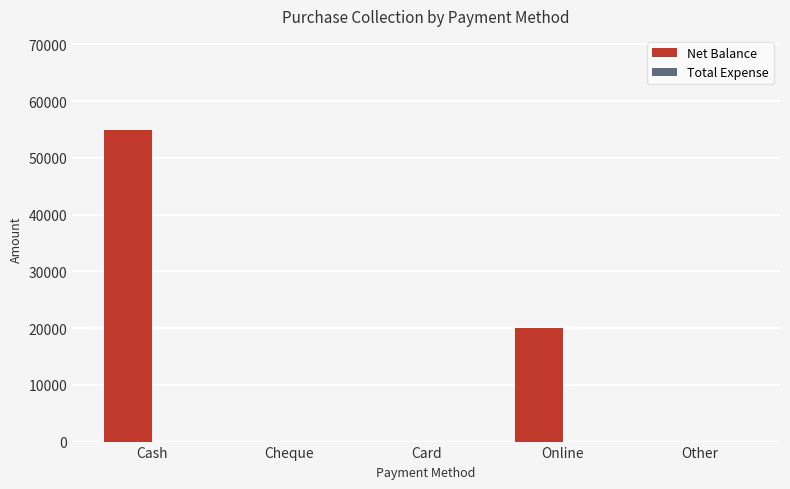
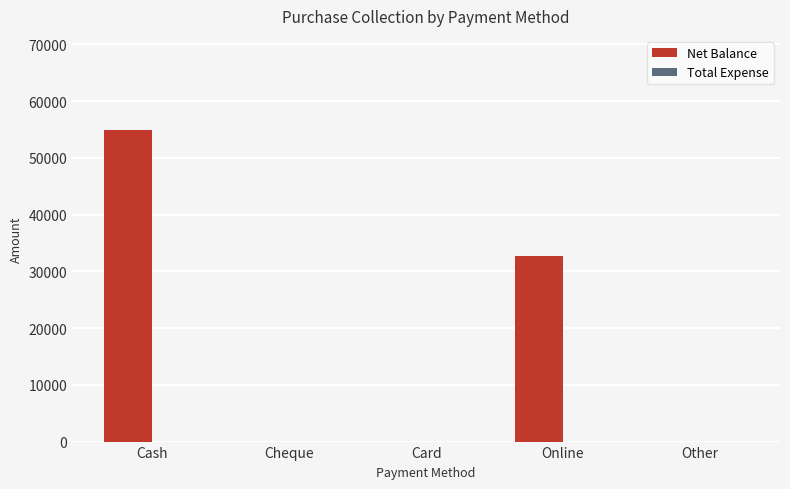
Net Balance, Online: 20000 -> 33000
